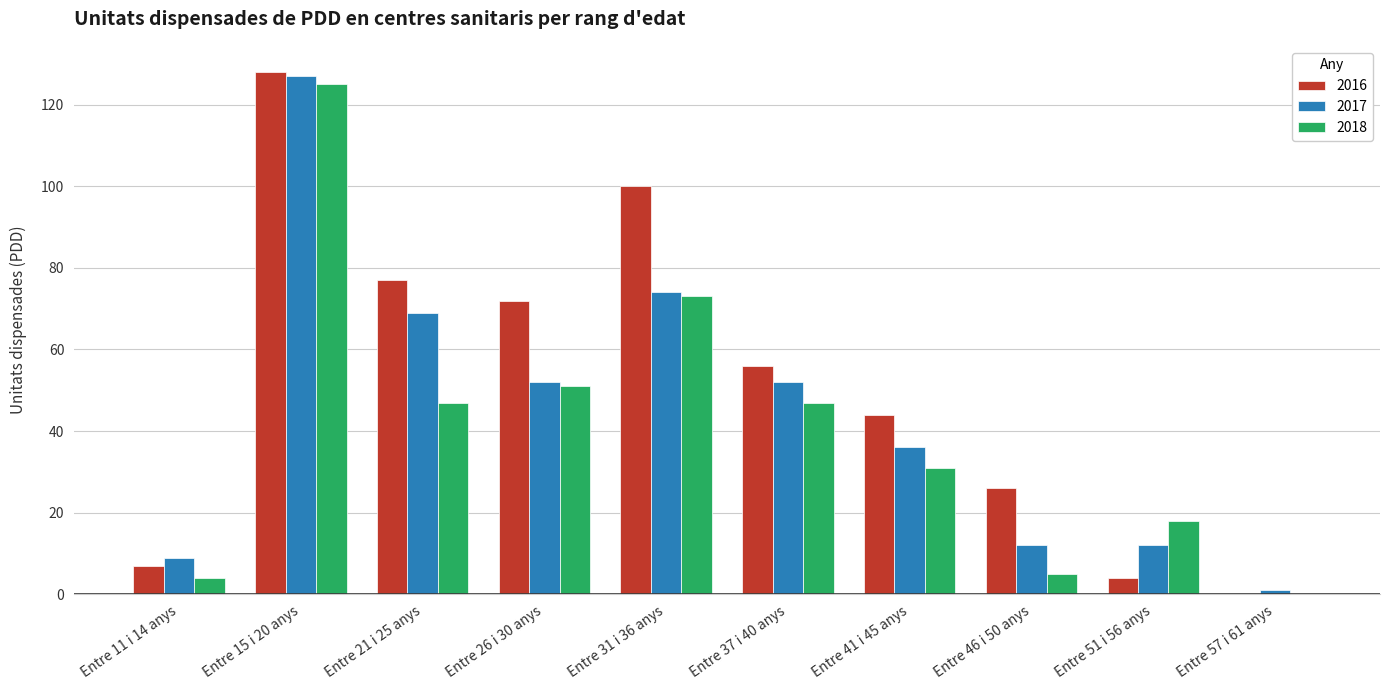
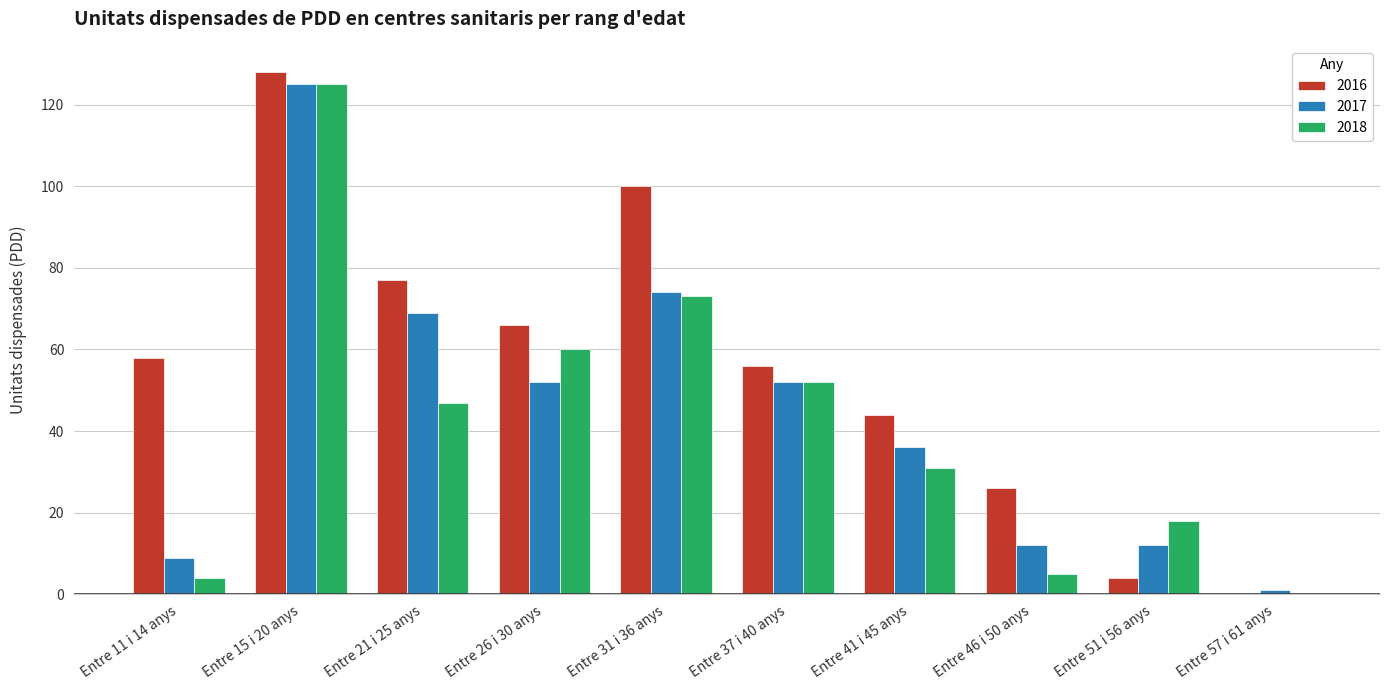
2016, Entre 11 i 14 anys: 7 -> 58
2017, Entre 15 i 20 anys: 127 -> 125
2016, Entre 26 i 30 anys: 72 -> 66
2018, Entre 26 i 30 anys: 51 -> 60
2018, Entre 37 i 40 anys: 47 -> 52
